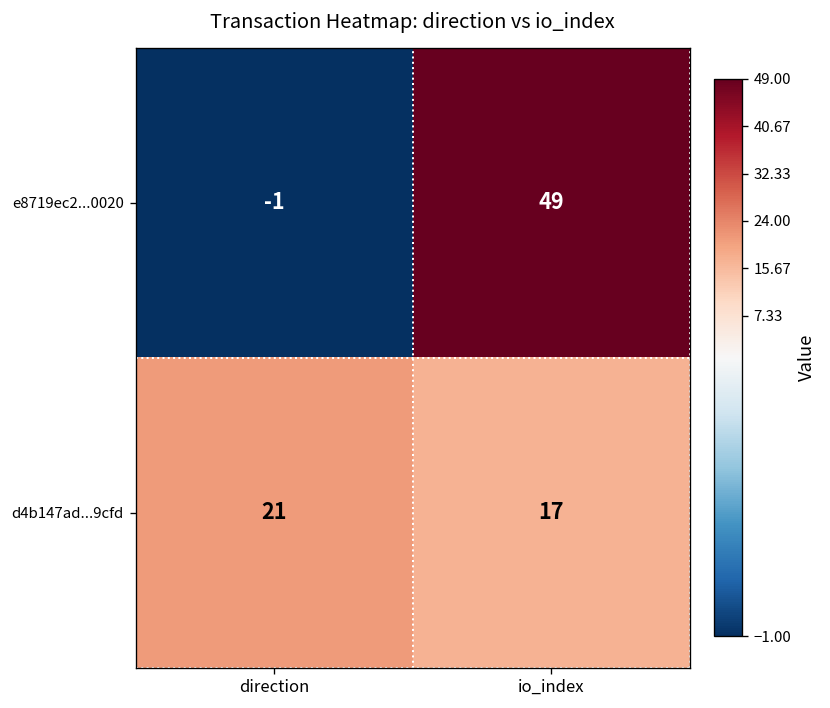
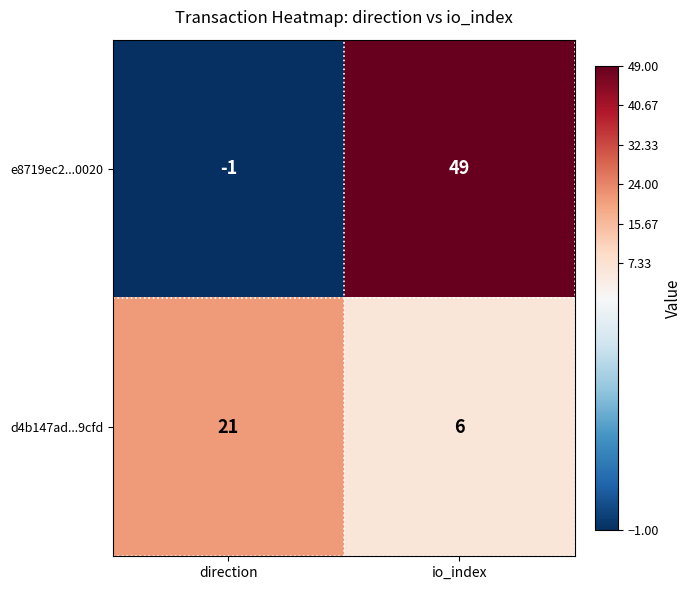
d4b147ad...9cfd, io_index: 17 -> 6
